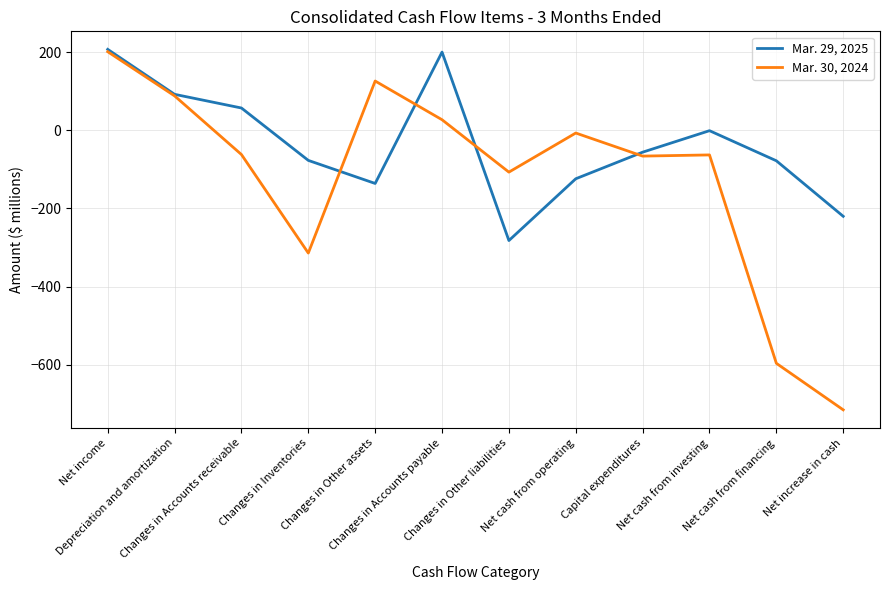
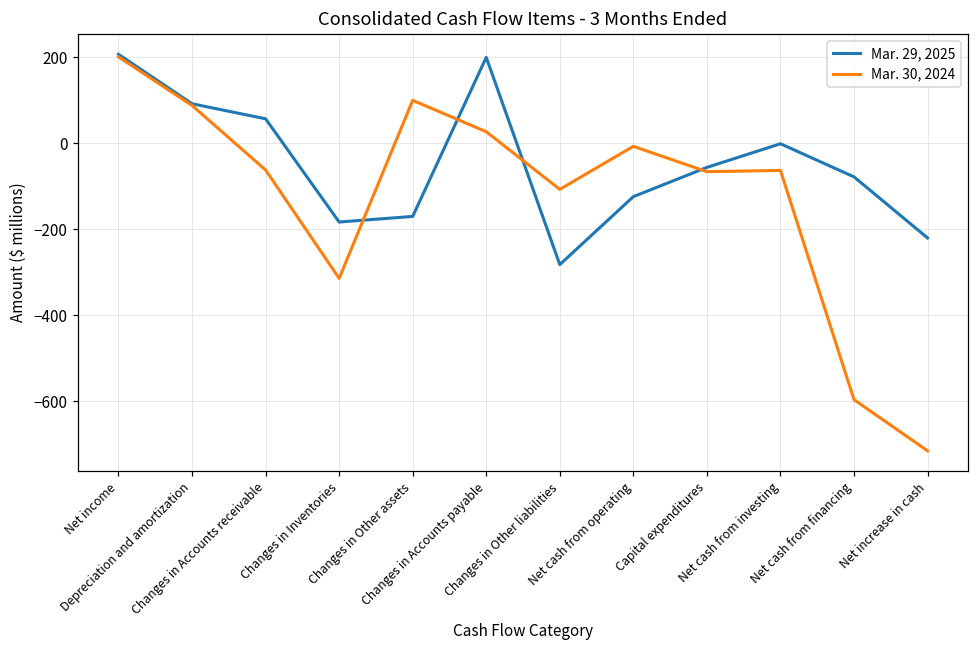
Mar. 29, 2025, Changes in Inventories: -80 -> -180
Mar. 29, 2025, Changes in Other assets: -140 -> -170
Mar. 30, 2024, Changes in Other assets: 130 -> 100
